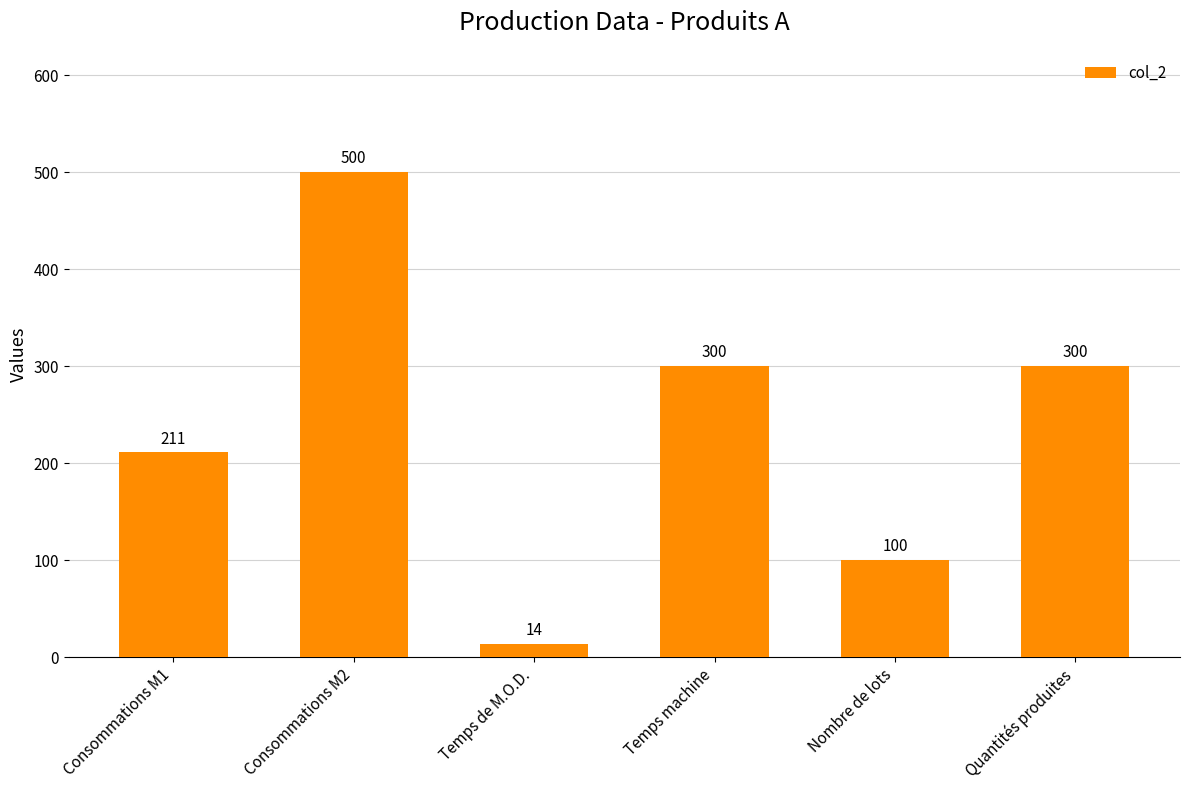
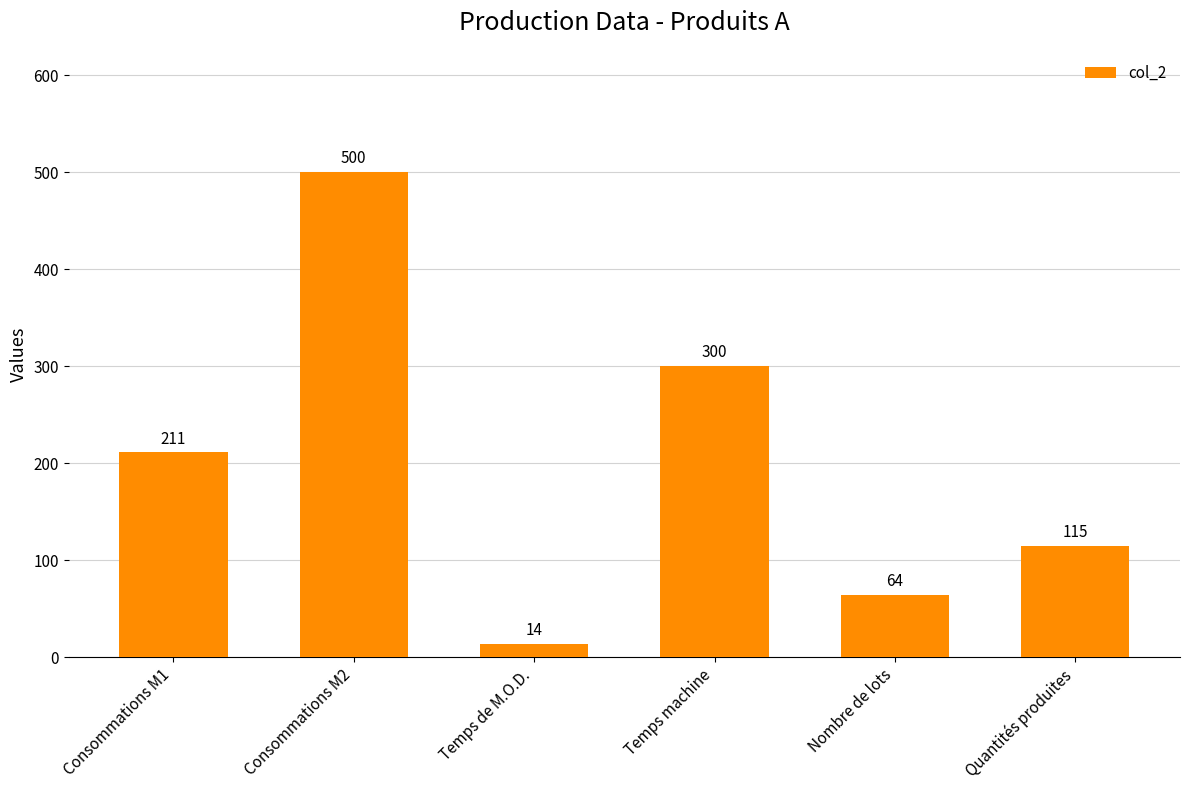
Nombre de lots: 100 -> 64
Quantités produites: 300 -> 115
